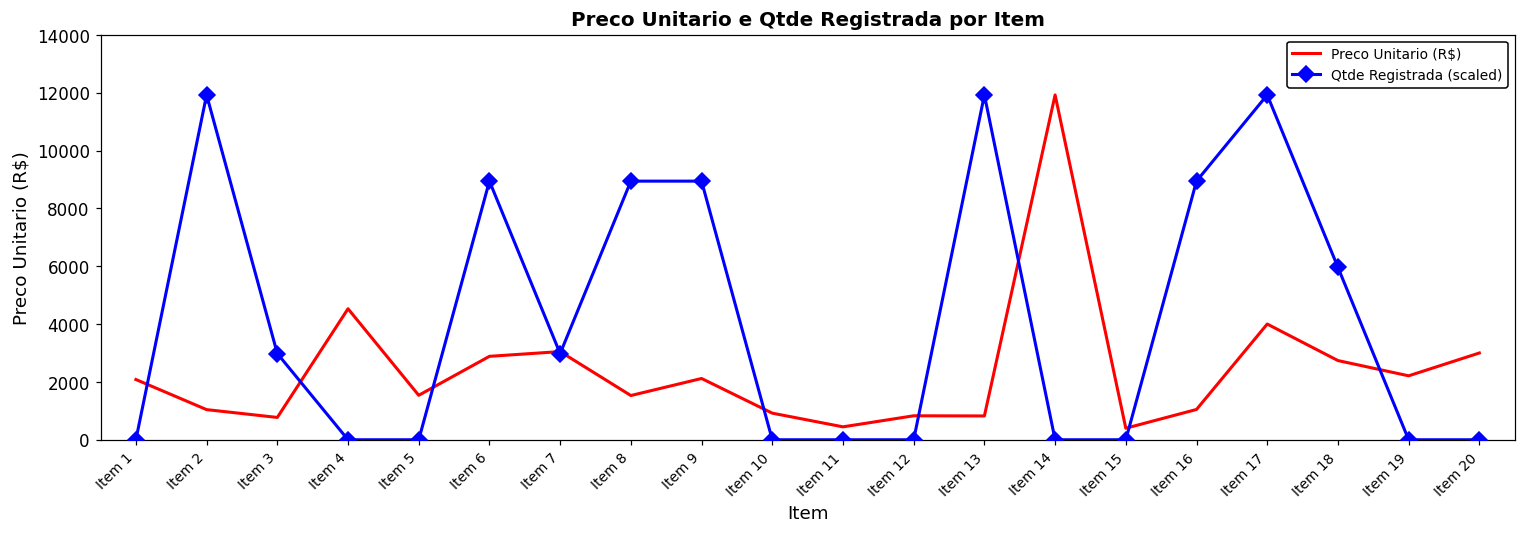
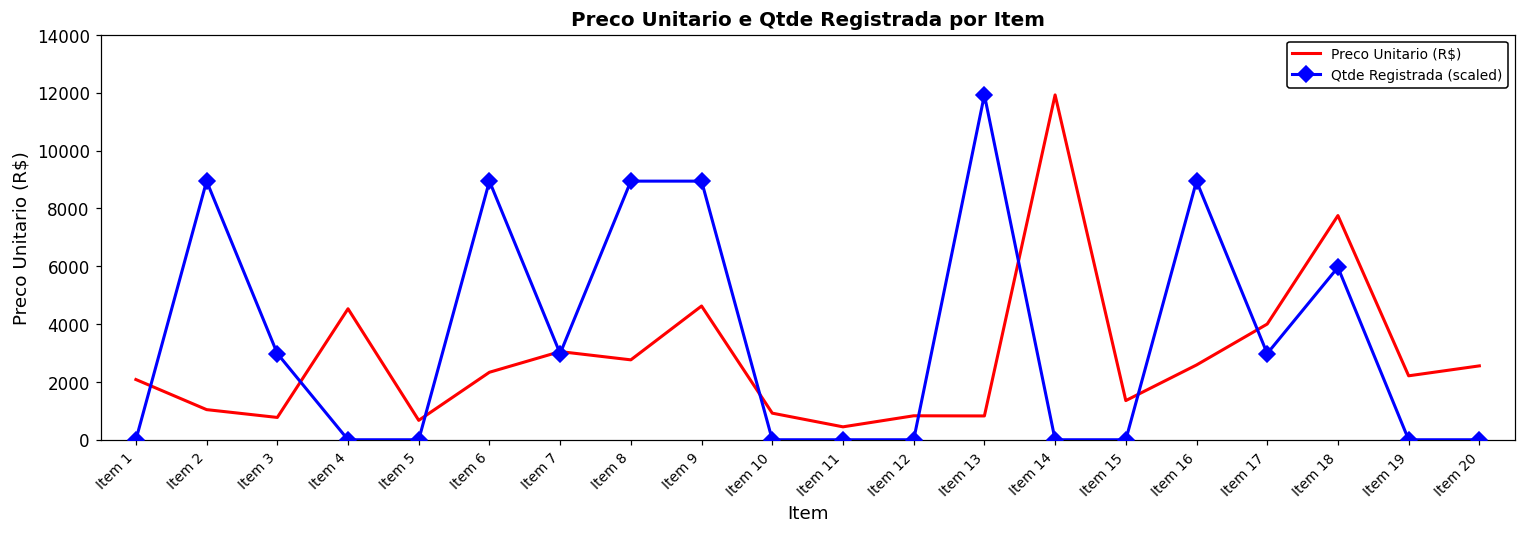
Qtde Registrada (scaled), Item 2: 11900 -> 8900
Preco Unitario (R$), Item 5: 1500 -> 700
Preco Unitario (R$), Item 6: 2900 -> 2300
Preco Unitario (R$), Item 8: 1500 -> 2800
Preco Unitario (R$), Item 9: 2100 -> 4600
Preco Unitario (R$), Item 15: 400 -> 1400
Preco Unitario (R$), Item 16: 1000 -> 2600
Qtde Registrada (scaled), Item 17: 11900 -> 3000
Preco Unitario (R$), Item 18: 2700 -> 7800
Preco Unitario (R$), Item 20: 3000 -> 2600
